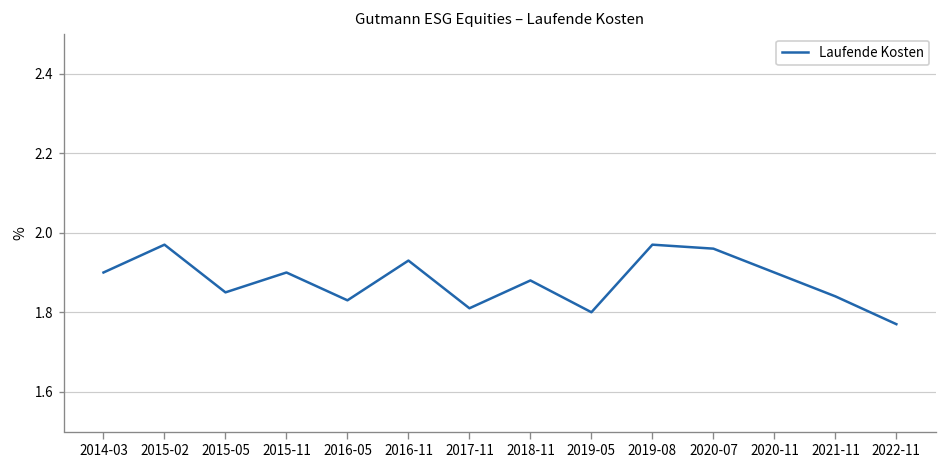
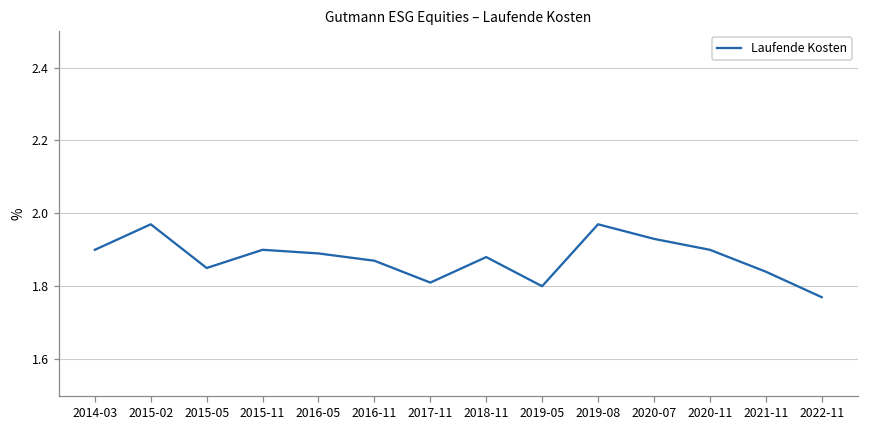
2016-05: 1.83 -> 1.89
2016-11: 1.93 -> 1.87
2020-07: 1.96 -> 1.93
